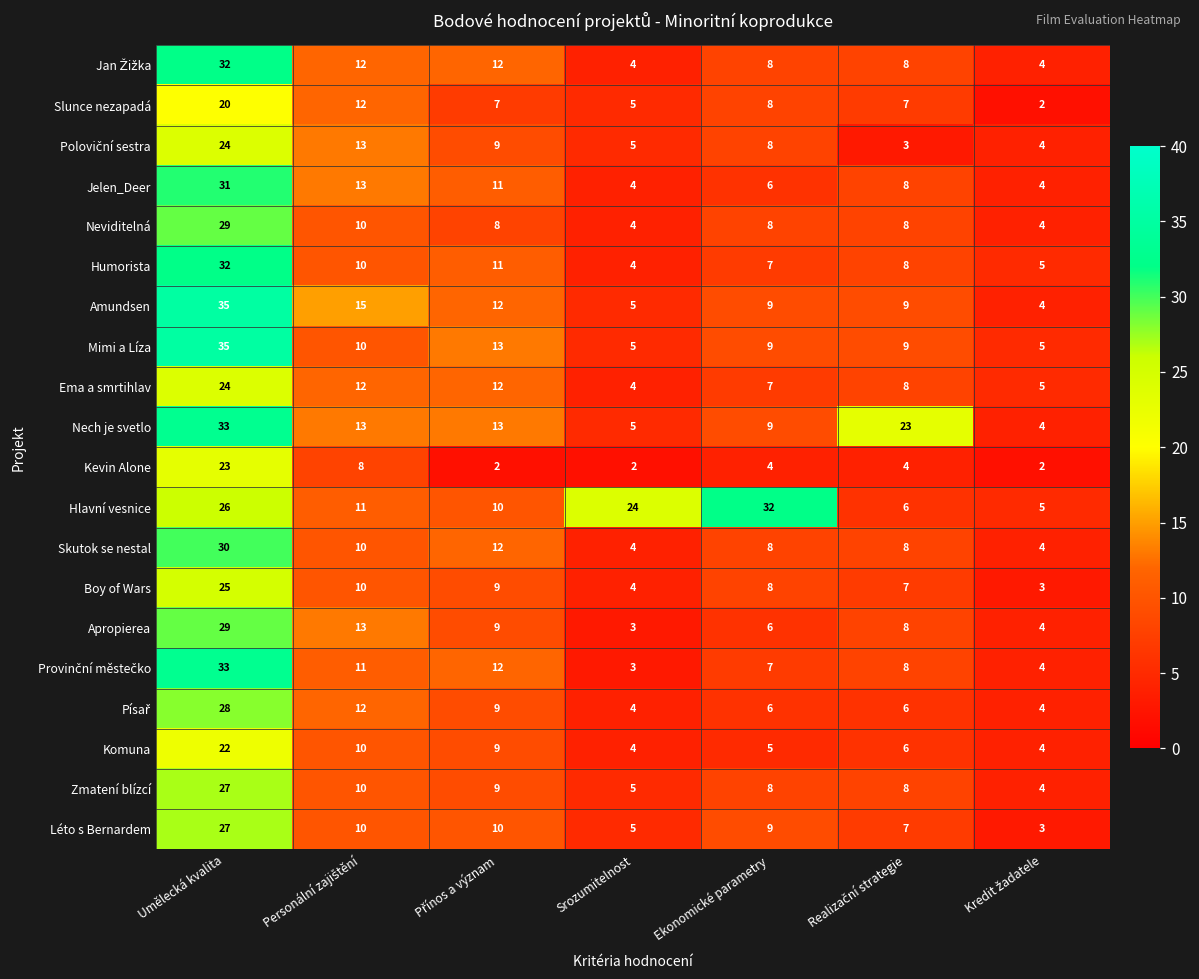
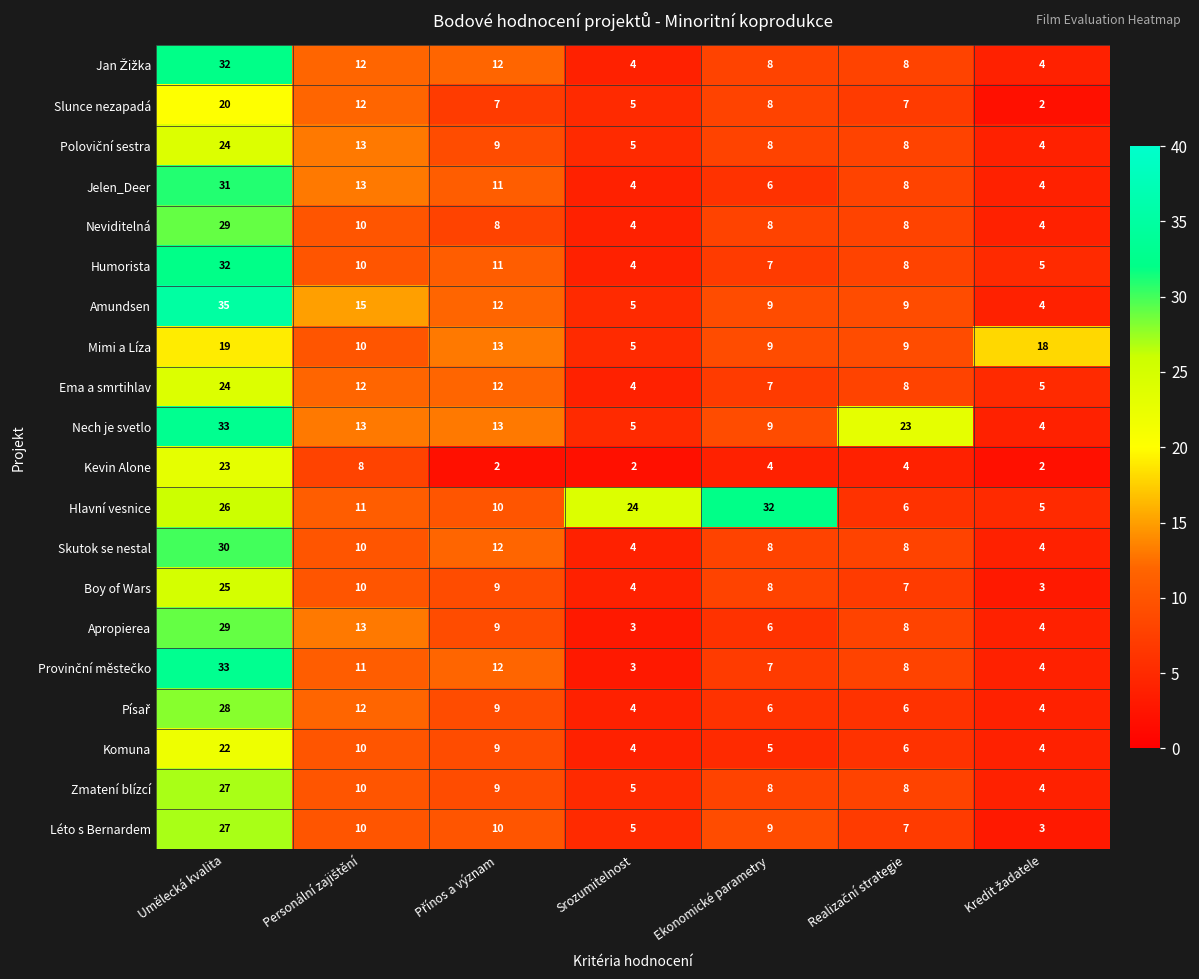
Poloviční sestra, Realizační strategie: 3 -> 8
Mimi a Líza, Umělecká kvalita: 35 -> 19
Mimi a Líza, Kredit žadatele: 5 -> 18
